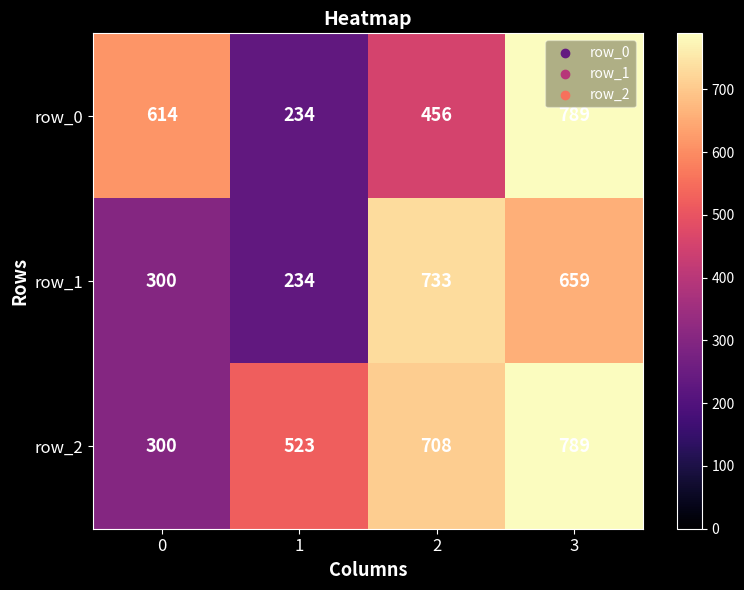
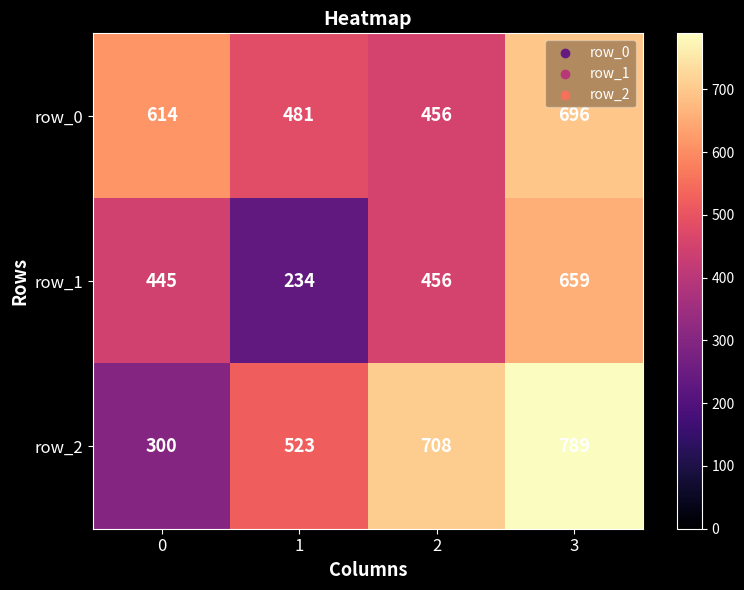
row_0, 1: 234 -> 481
row_0, 3: 789 -> 696
row_1, 0: 300 -> 445
row_1, 2: 733 -> 456
